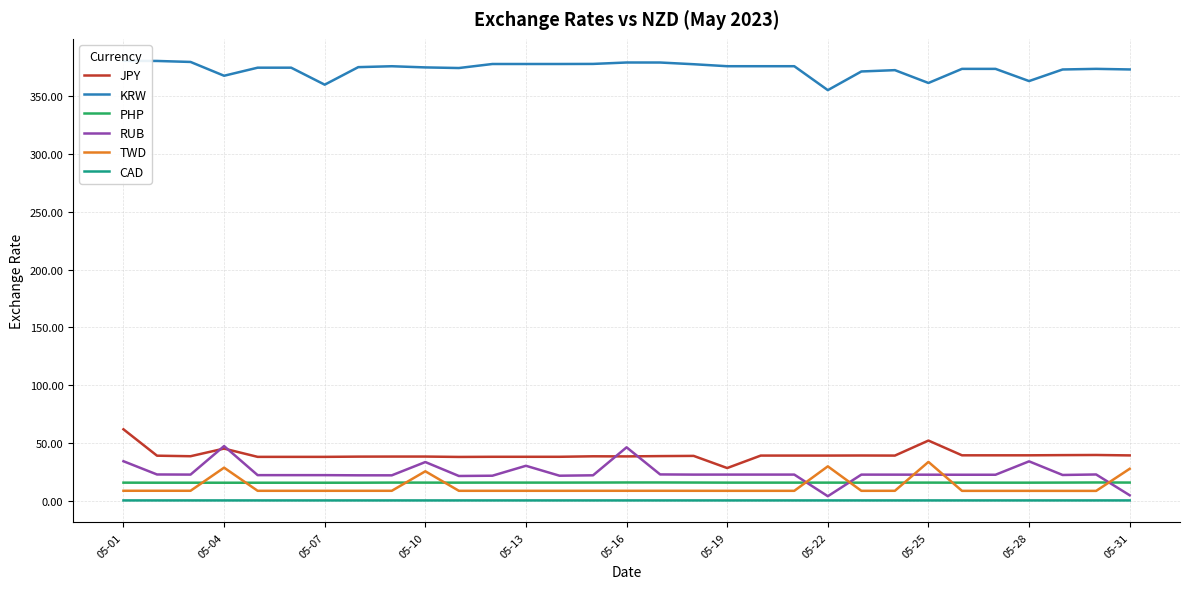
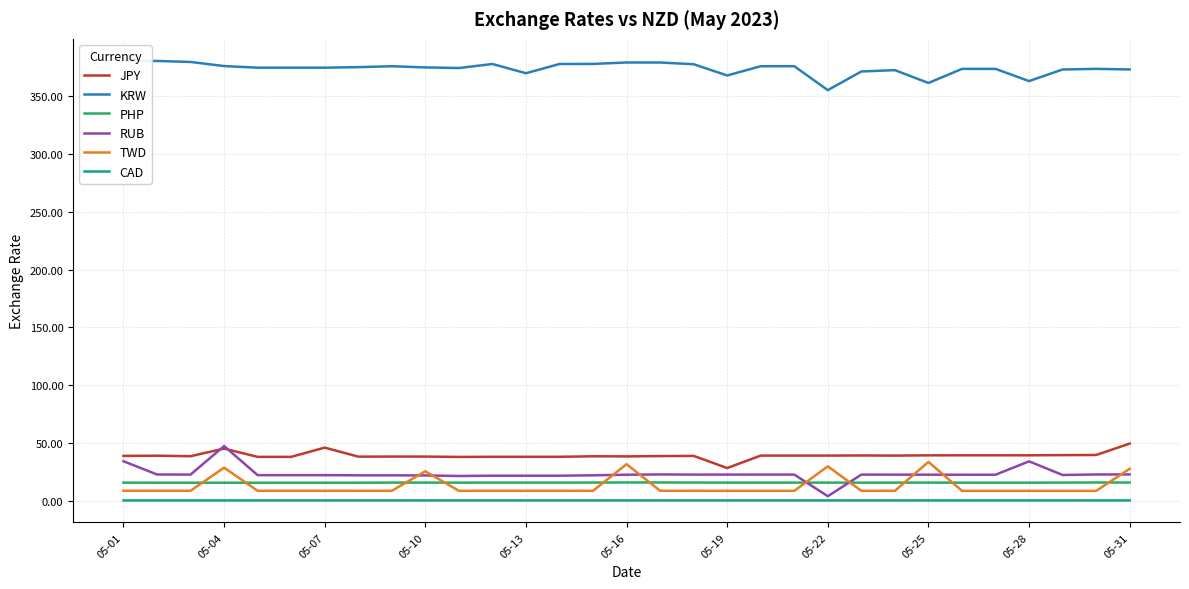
JPY, 05-01: 62 -> 39
KRW, 05-04: 368 -> 376
JPY, 05-07: 38 -> 46
KRW, 05-07: 360 -> 375
RUB, 05-10: 34 -> 22
KRW, 05-13: 378 -> 370
RUB, 05-13: 30 -> 22
RUB, 05-16: 46 -> 23
TWD, 05-16: 9 -> 32
KRW, 05-19: 376 -> 368
JPY, 05-25: 52 -> 39
JPY, 05-31: 39 -> 50
RUB, 05-31: 5 -> 23
